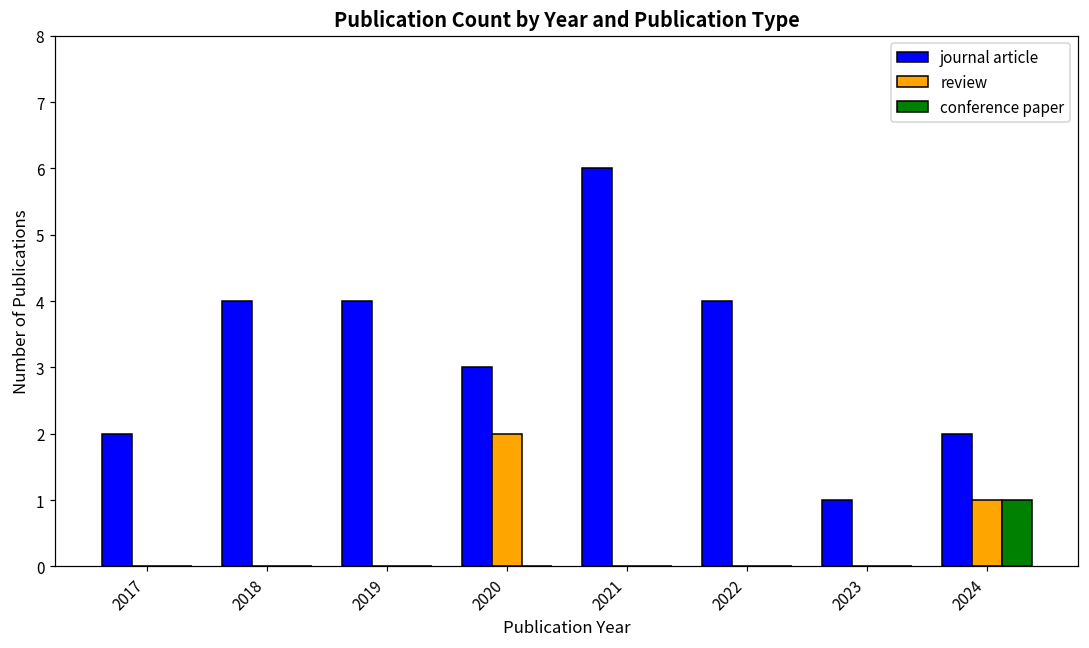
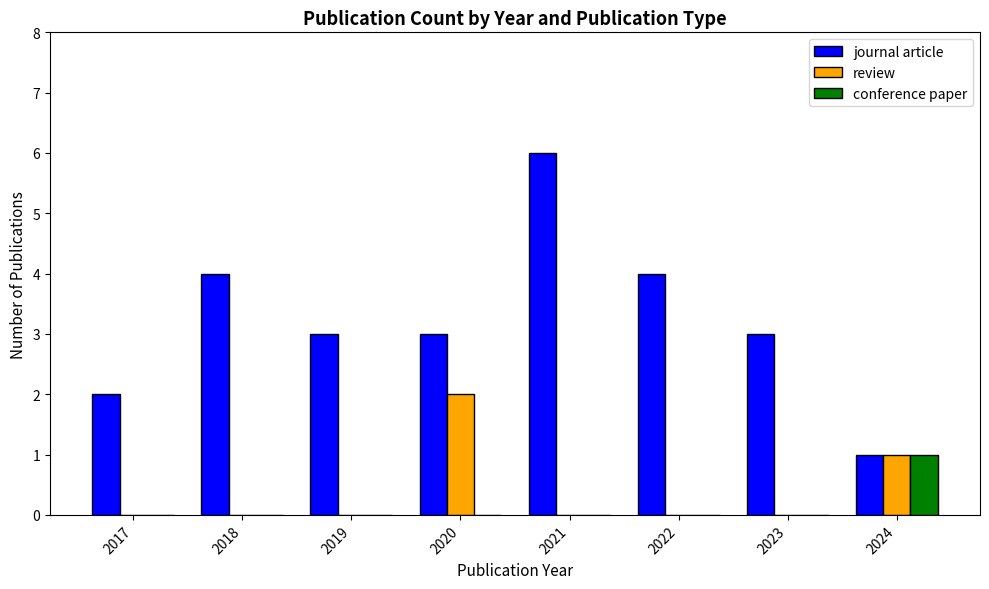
journal article, 2019: 4 -> 3
journal article, 2023: 1 -> 3
journal article, 2024: 2 -> 1
